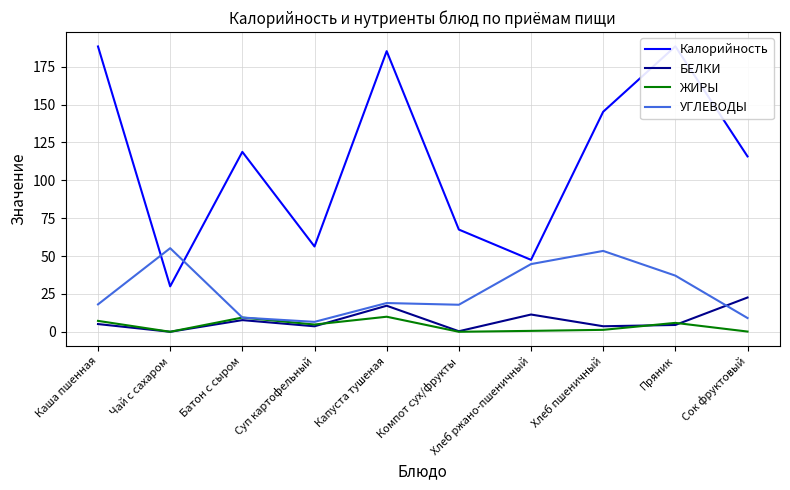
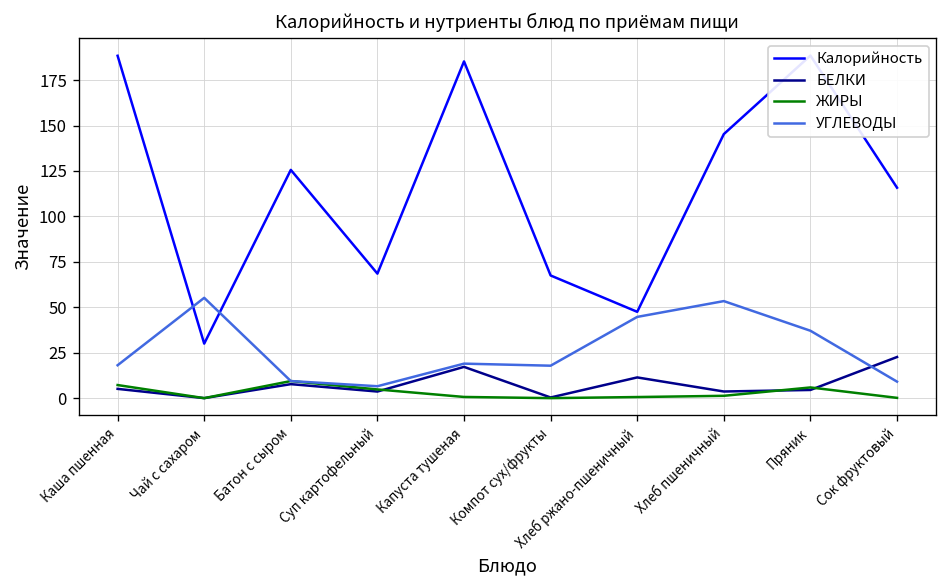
Калорийность, Батон с сыром: 119 -> 126
Калорийность, Суп картофельный: 56 -> 69
ЖИРЫ, Капуста тушеная: 10 -> 1
